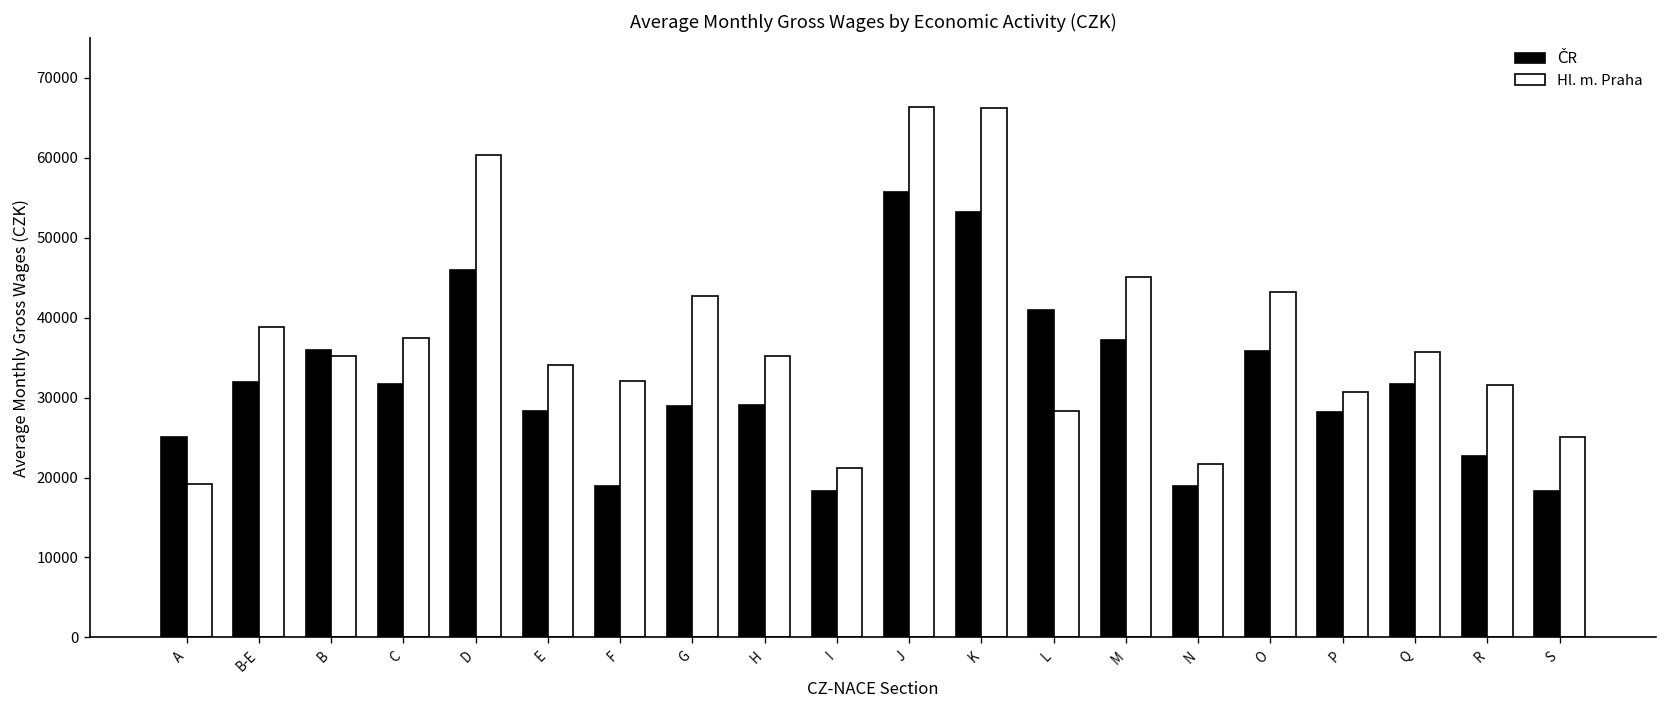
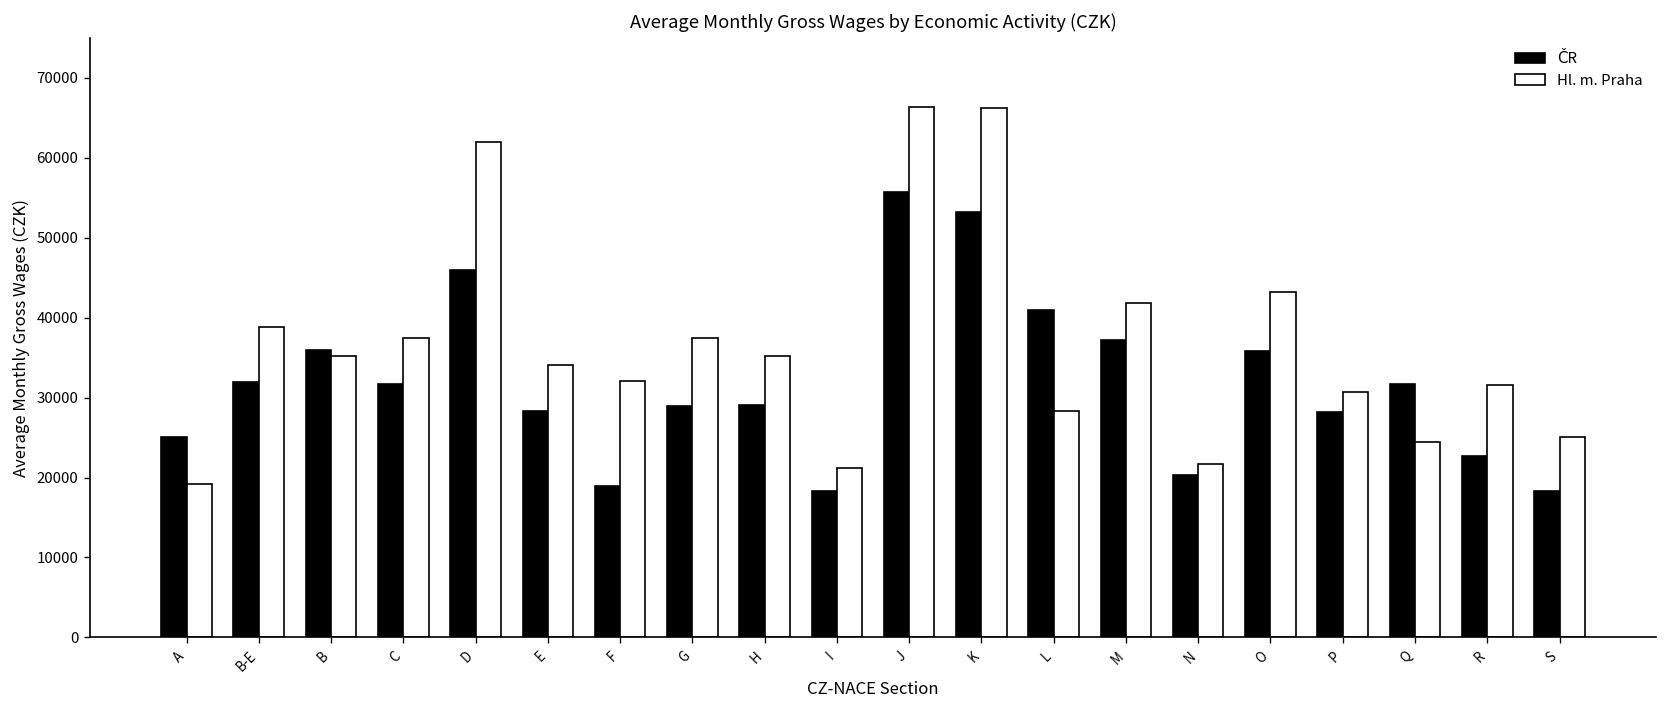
Hl. m. Praha, D: 60000 -> 62000
Hl. m. Praha, G: 43000 -> 37000
Hl. m. Praha, M: 45000 -> 42000
ČR, N: 19000 -> 20000
Hl. m. Praha, Q: 36000 -> 24000
